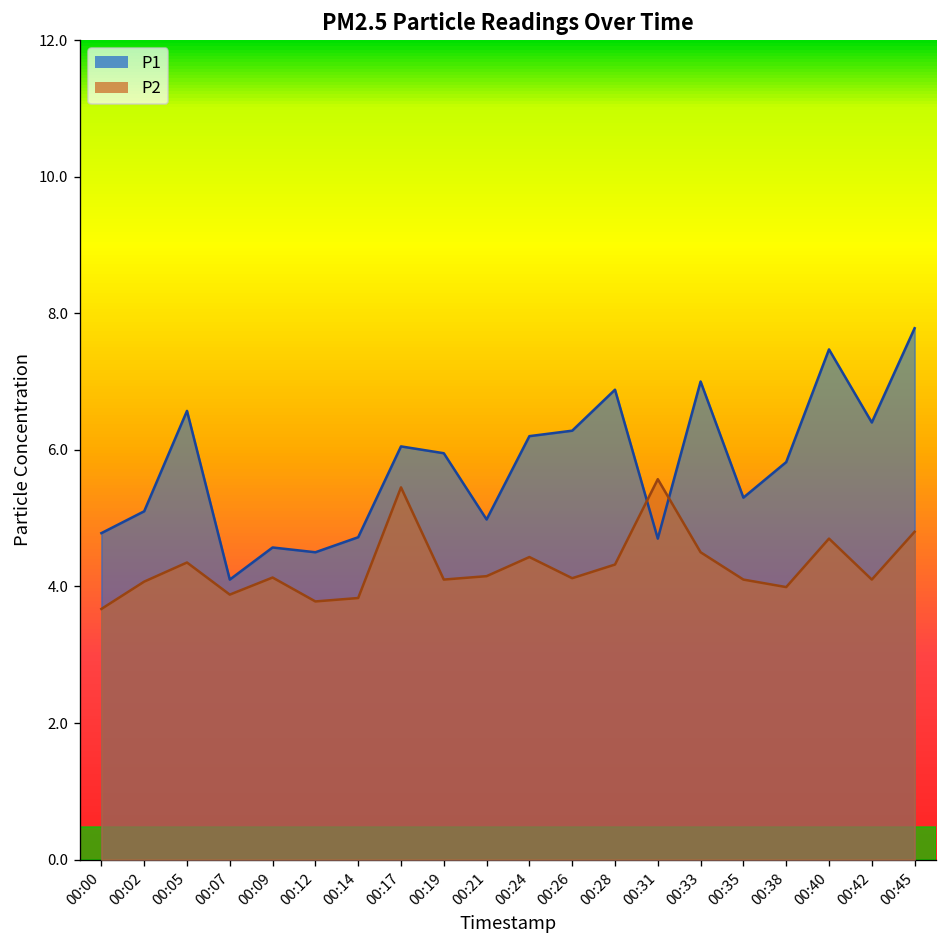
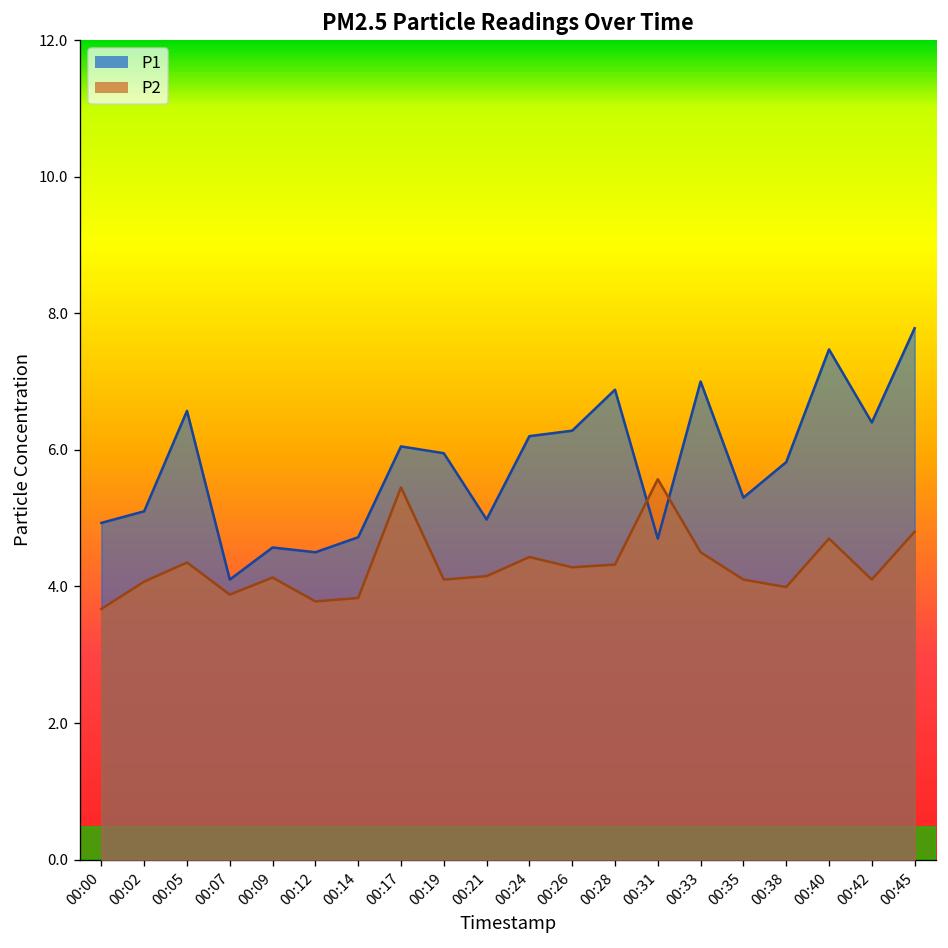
P1, 00:00: 4.8 -> 4.9
P2, 00:26: 4.1 -> 4.3
